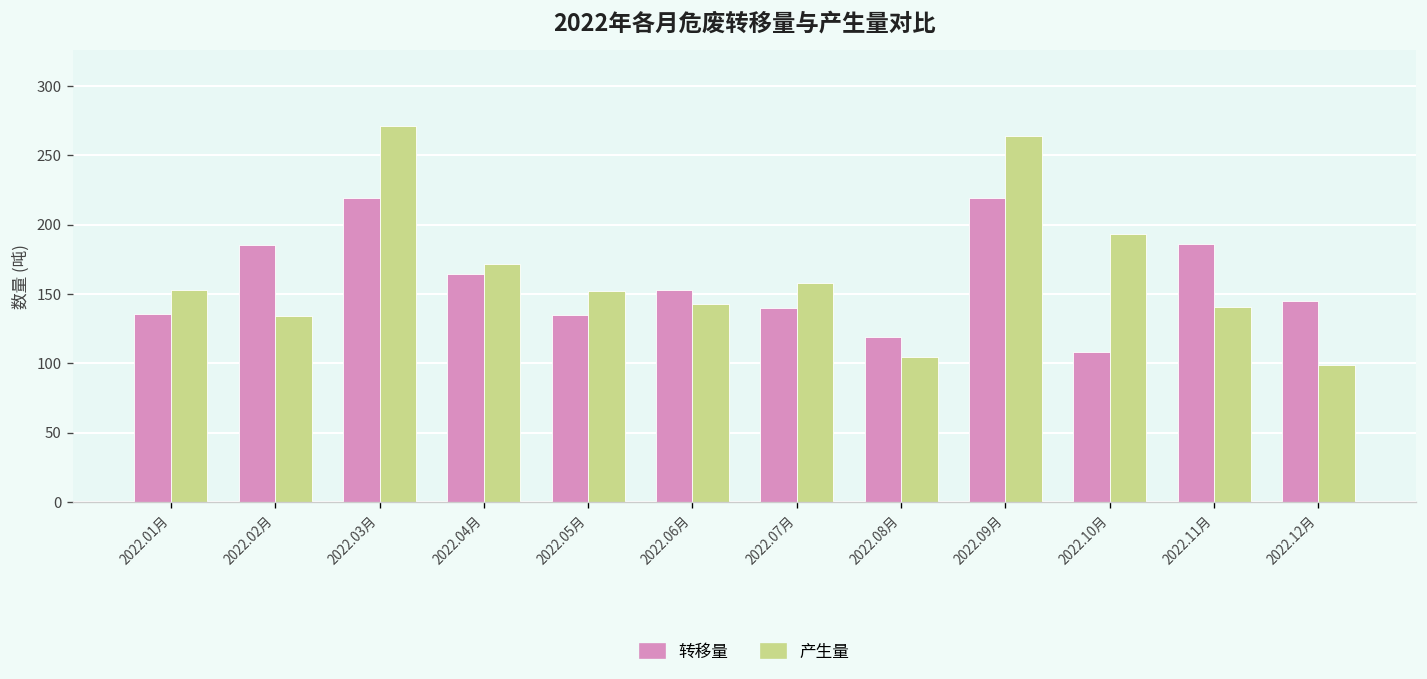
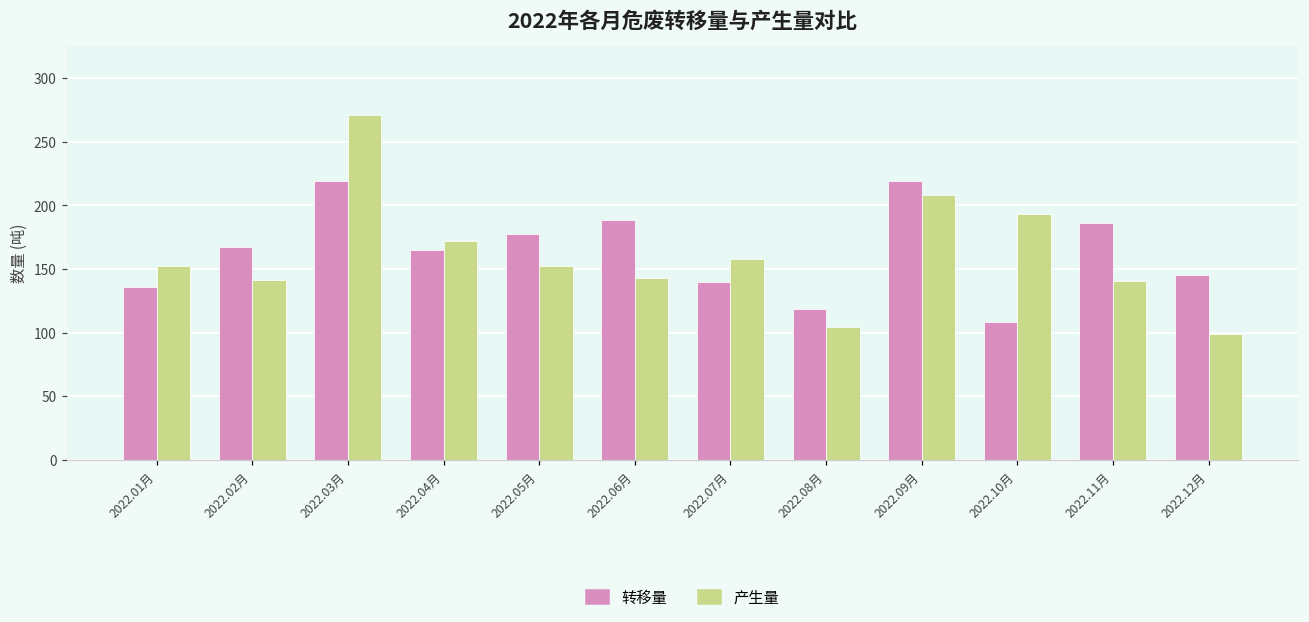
转移量, 2022.02月: 186 -> 168
产生量, 2022.02月: 134 -> 141
转移量, 2022.05月: 134 -> 177
转移量, 2022.06月: 153 -> 188
产生量, 2022.09月: 264 -> 208
